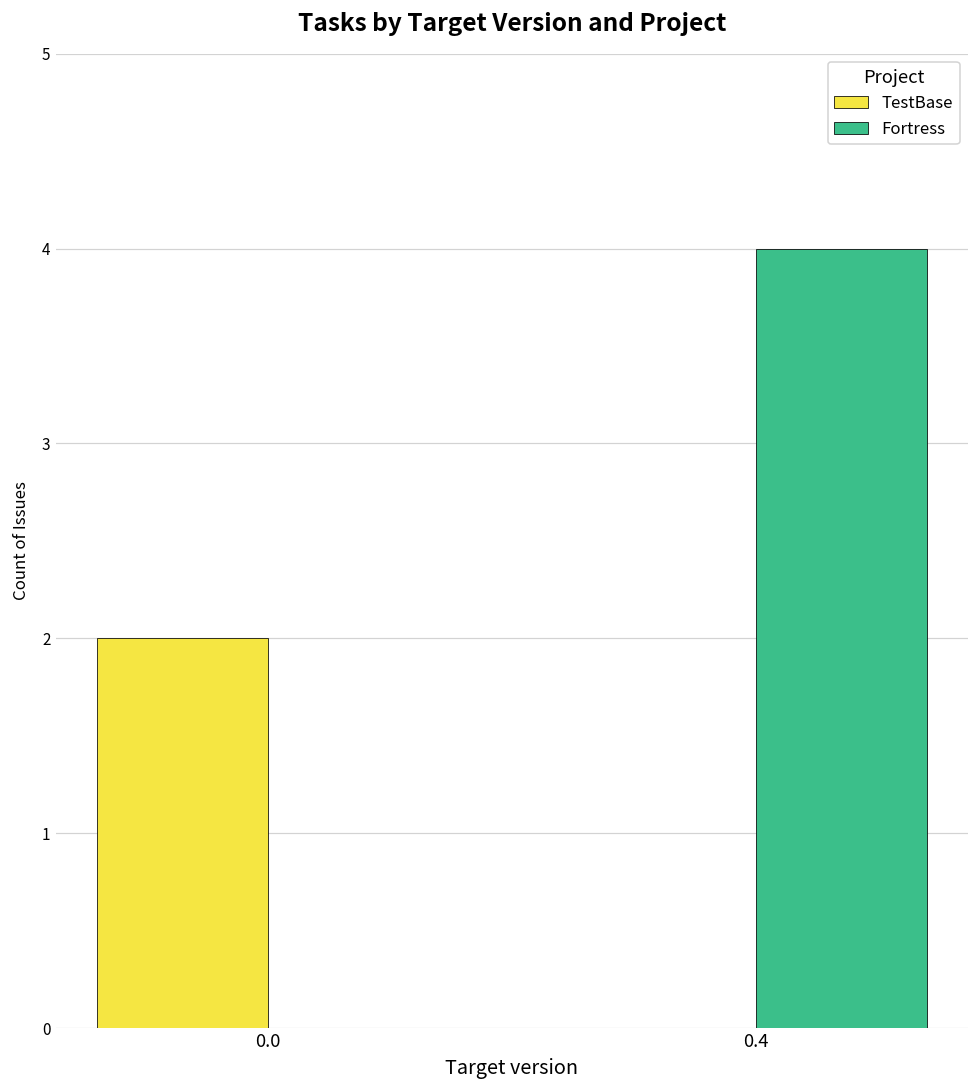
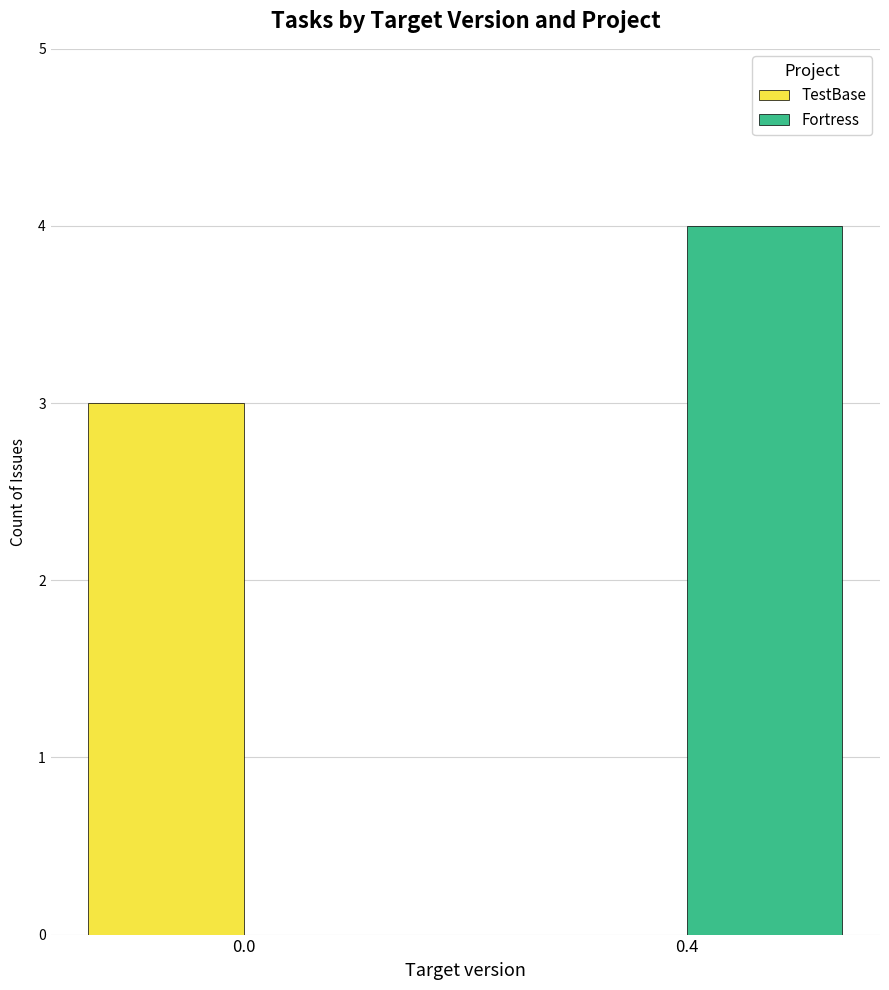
TestBase, 0.0: 2 -> 3
